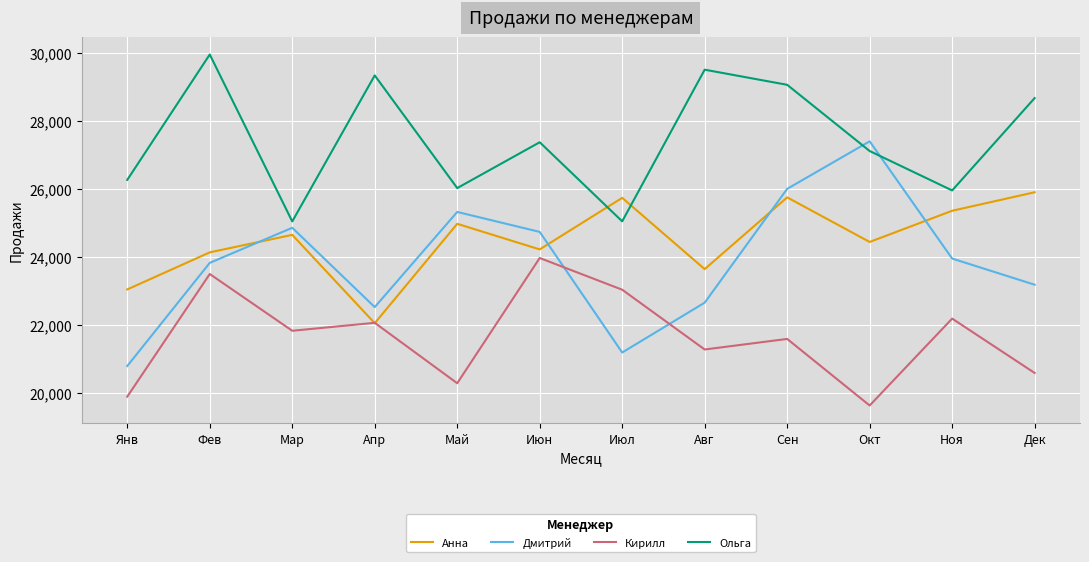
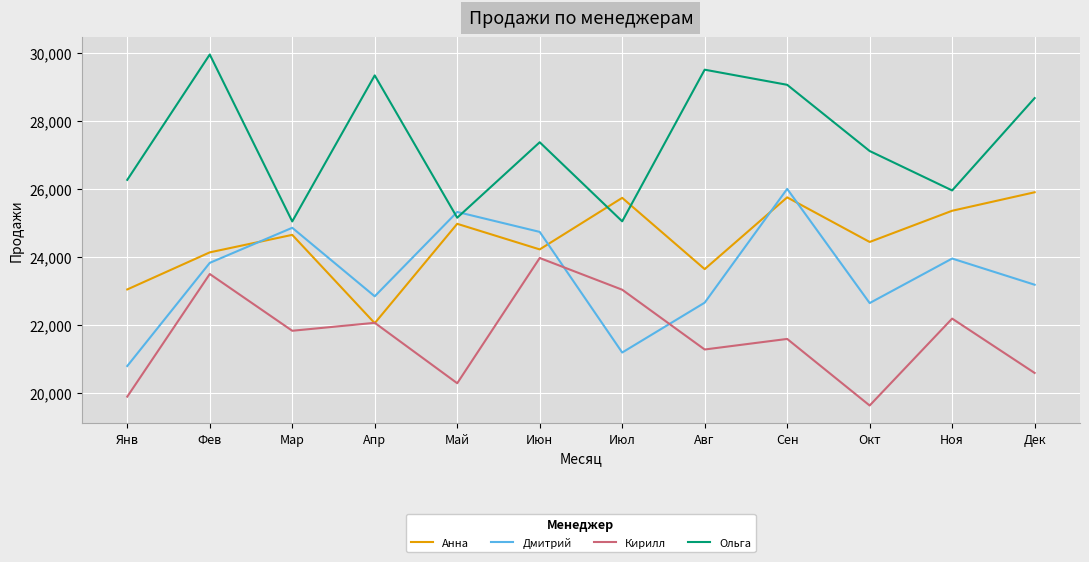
Дмитрий, Апр: 22,500 -> 22,800
Ольга, Май: 26,000 -> 25,200
Дмитрий, Окт: 27,400 -> 22,600
